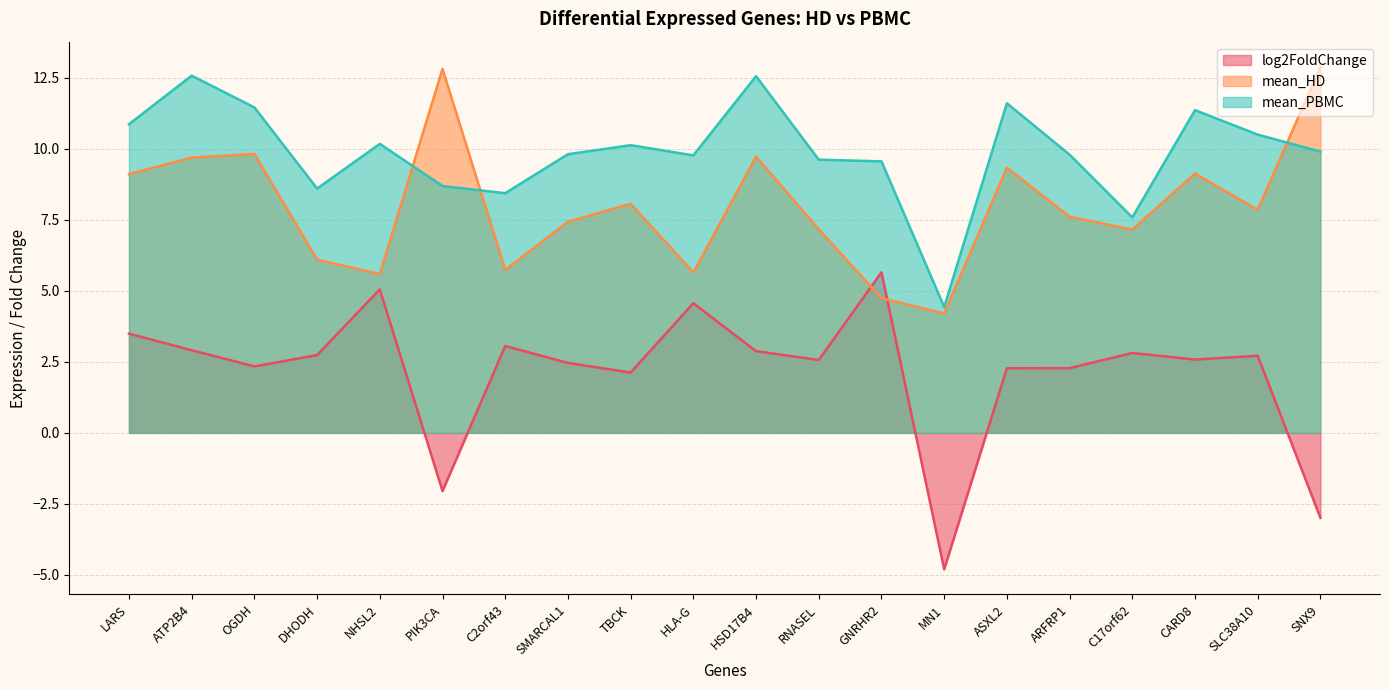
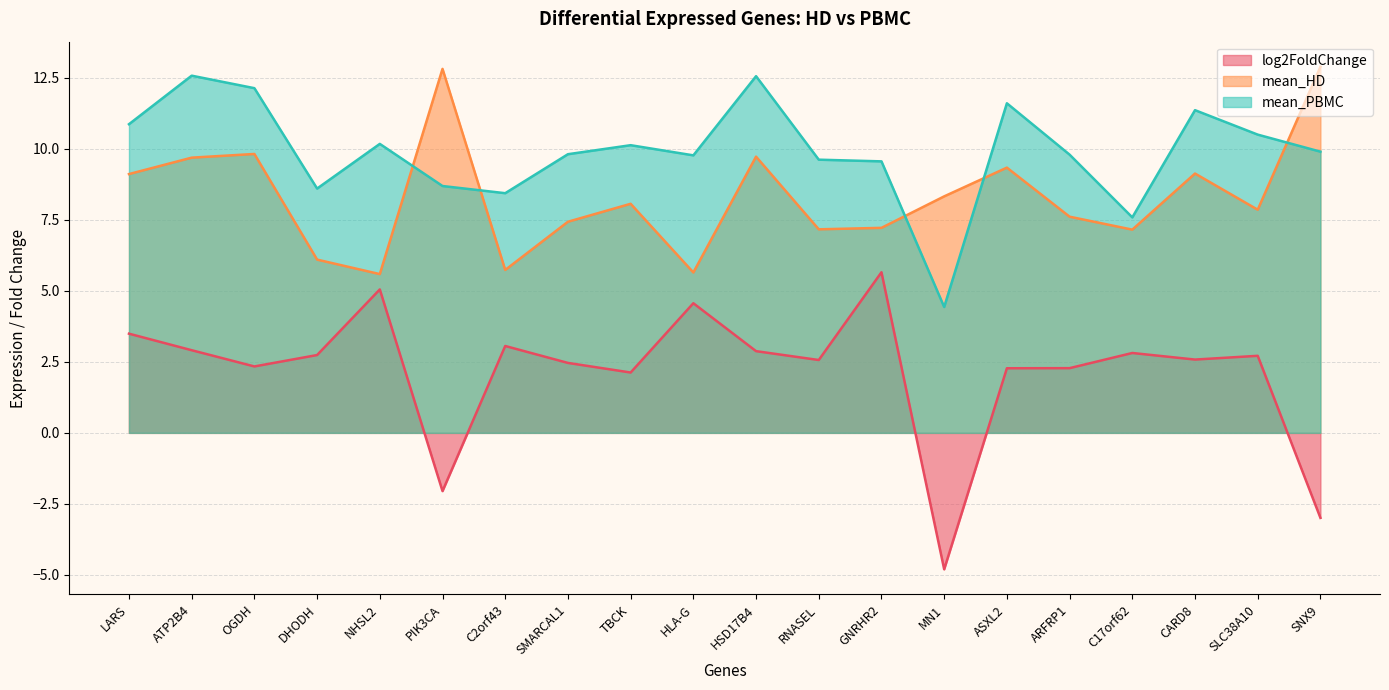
mean_PBMC, OGDH: 11.5 -> 12.1
mean_HD, GNRHR2: 4.7 -> 7.2
mean_HD, MN1: 4.2 -> 8.3
